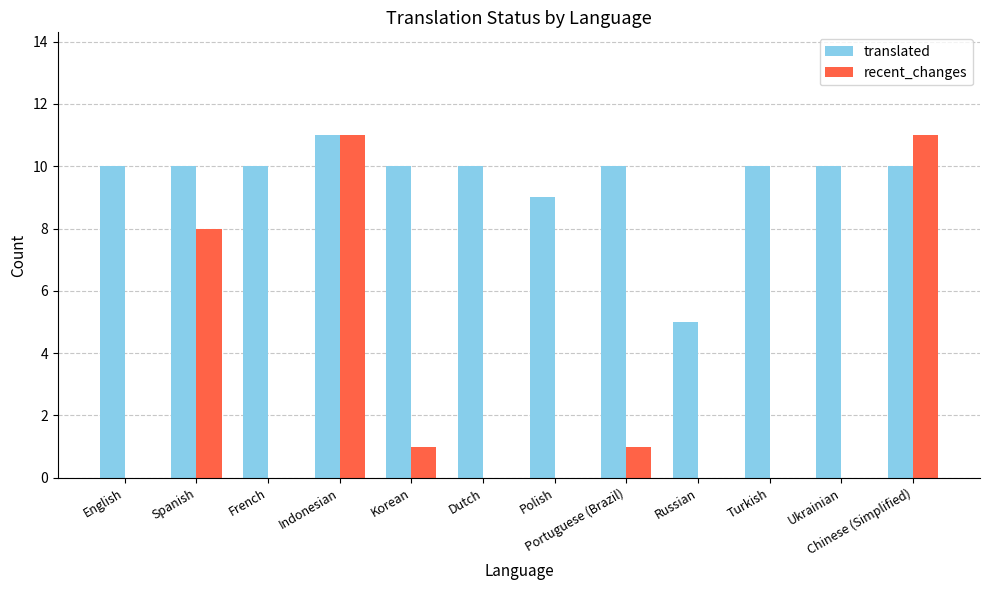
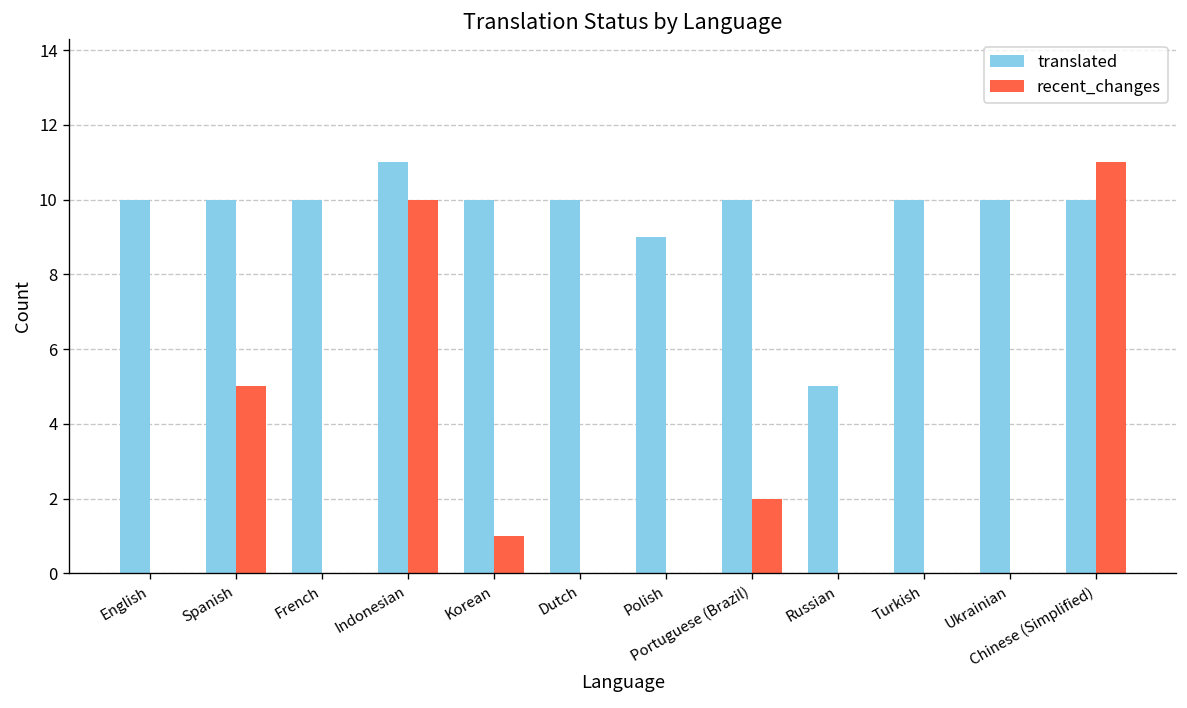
recent_changes, Spanish: 8 -> 5
recent_changes, Indonesian: 11 -> 10
recent_changes, Portuguese (Brazil): 1 -> 2
